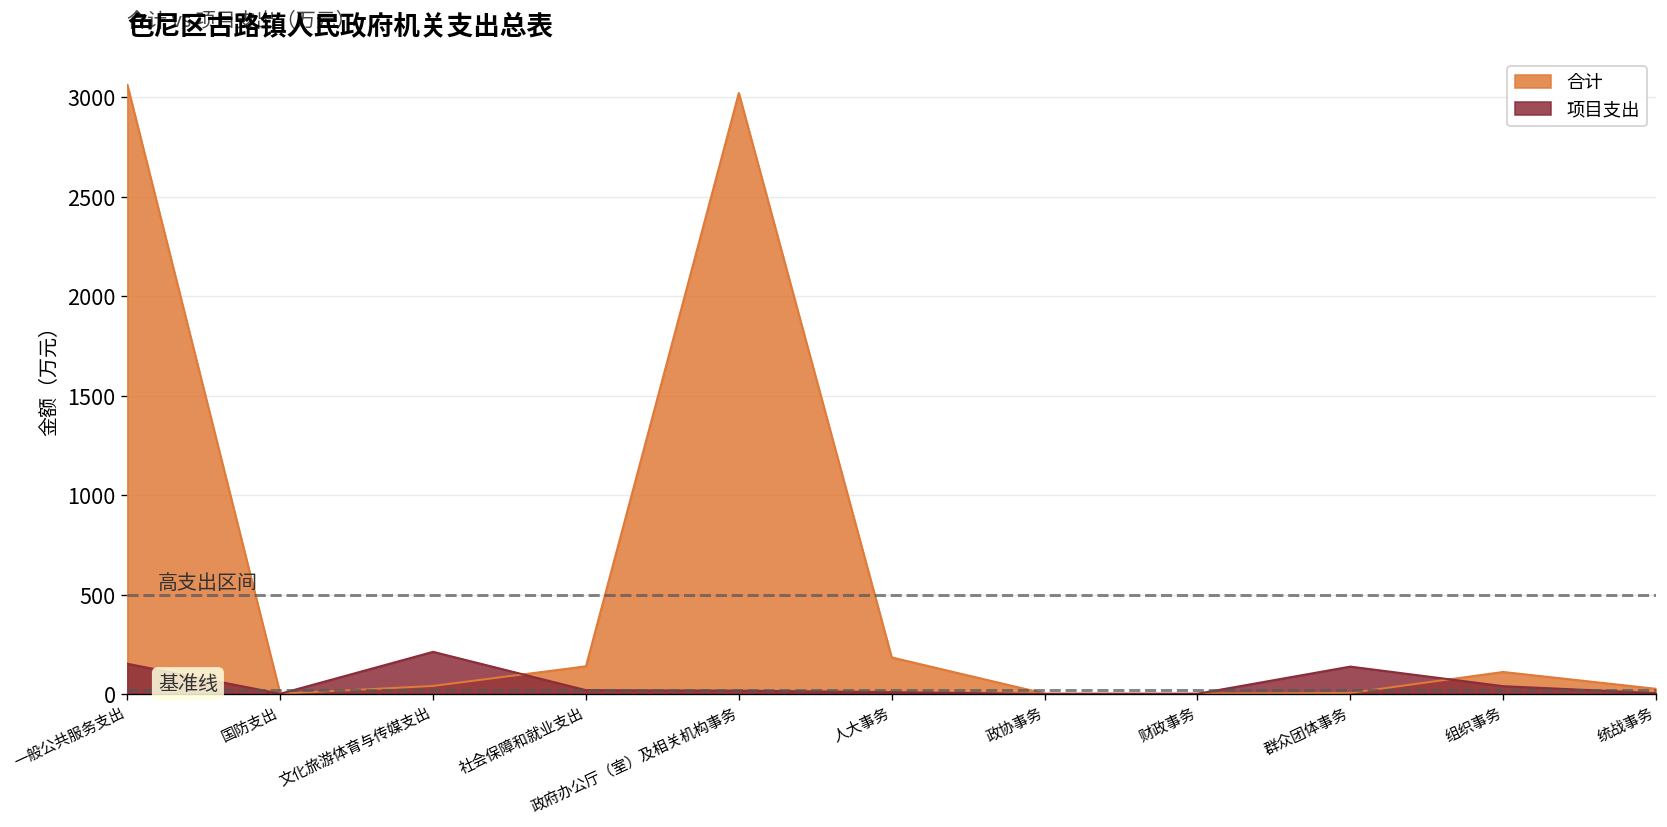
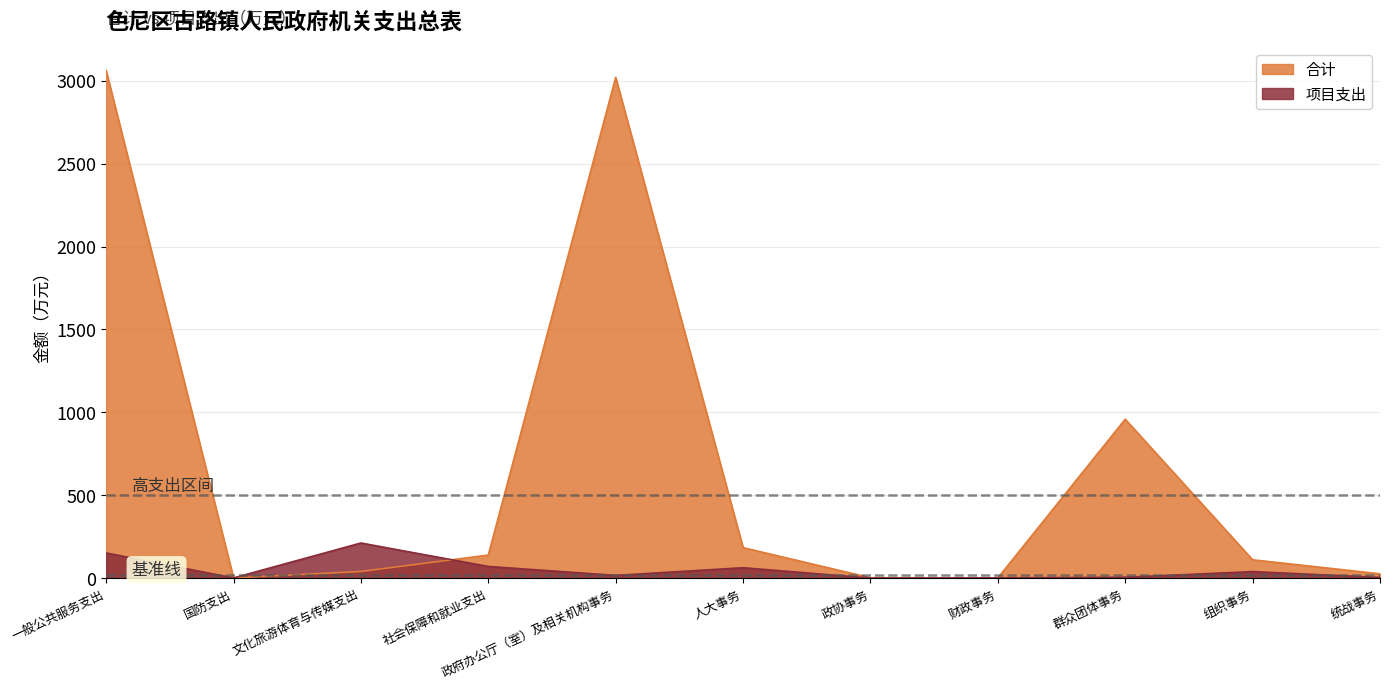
项目支出, 社会保障和就业支出: 20 -> 70
项目支出, 人大事务: 10 -> 60
合计, 群众团体事务: 10 -> 960
项目支出, 群众团体事务: 140 -> 10
